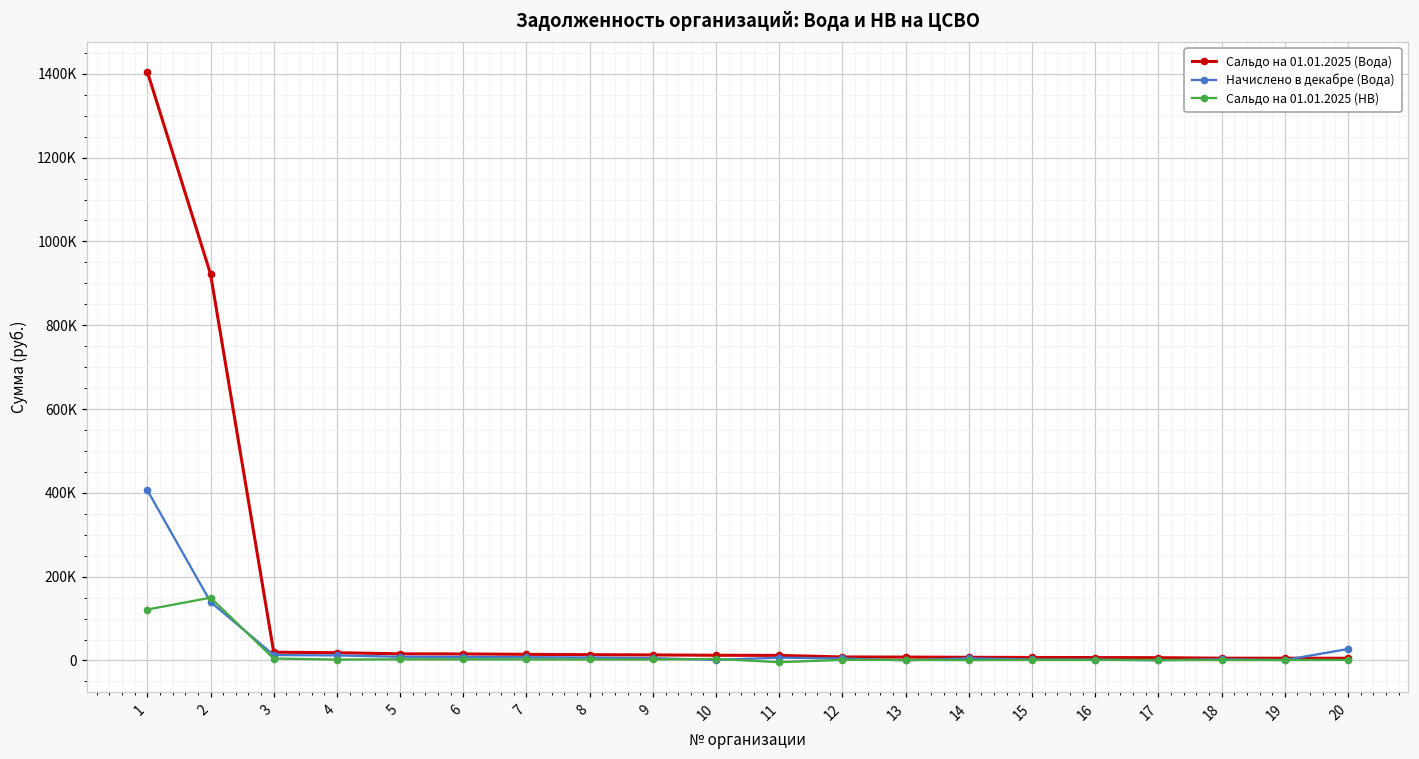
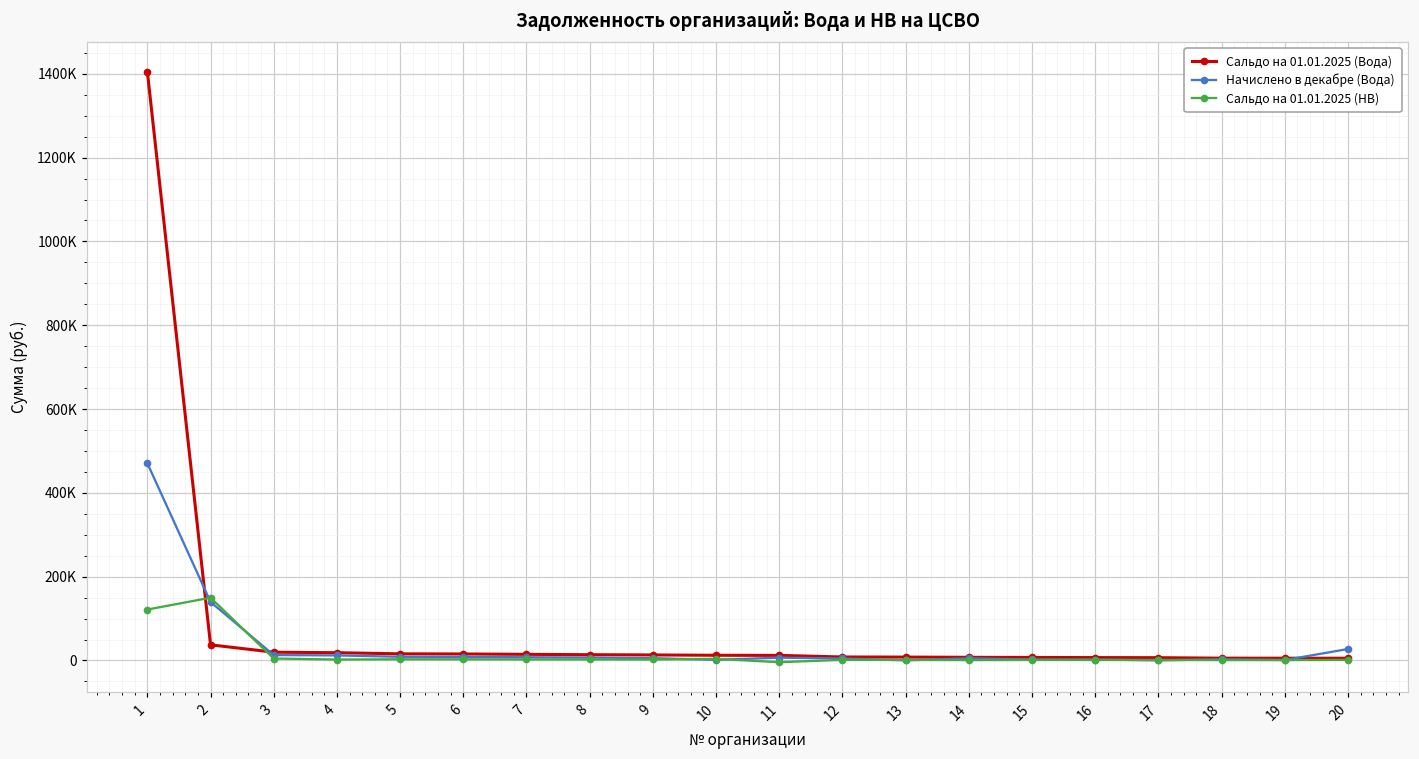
Начислено в декабре (Вода), 1: 410000 -> 470000
Сальдо на 01.01.2025 (Вода), 2: 920000 -> 40000
